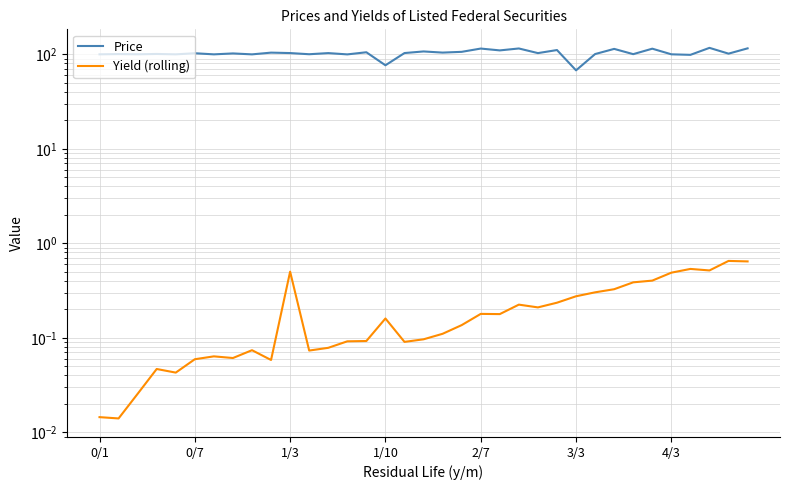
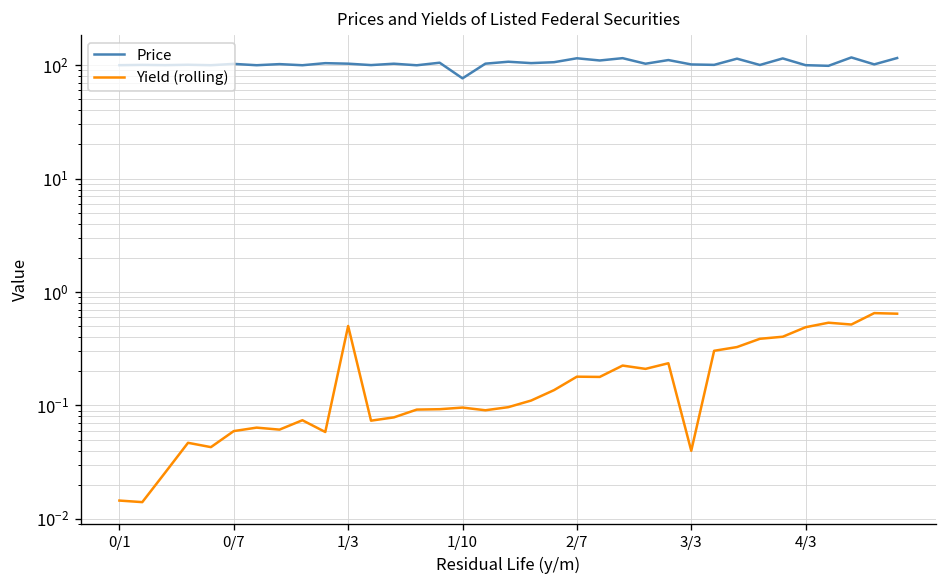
Yield (rolling), 1/10: 0.16 -> 0.10
Price, 3/3: 70 -> 100
Yield (rolling), 3/3: 0.28 -> 0.040
